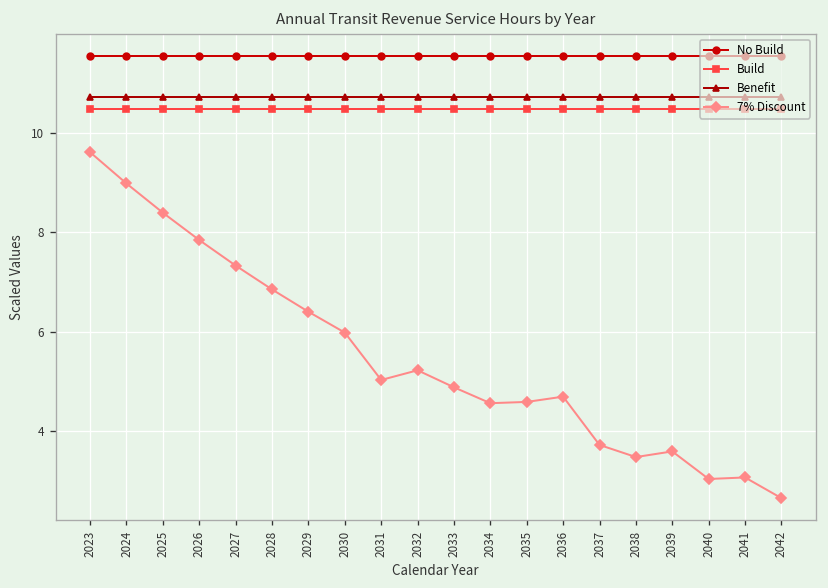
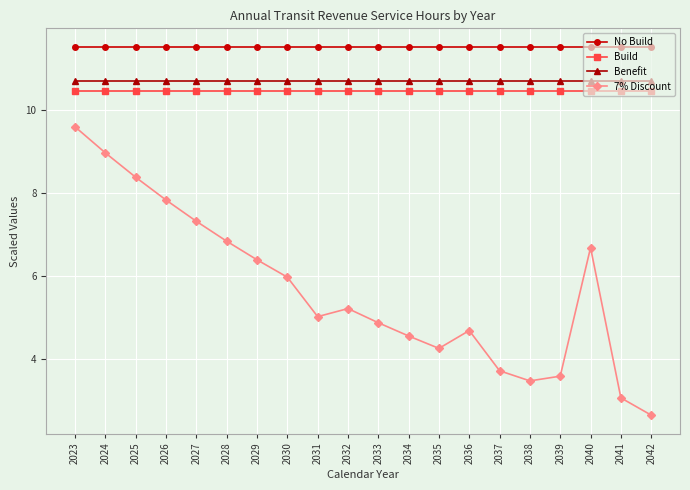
7% Discount, 2035: 4.6 -> 4.3
7% Discount, 2040: 3.0 -> 6.7
